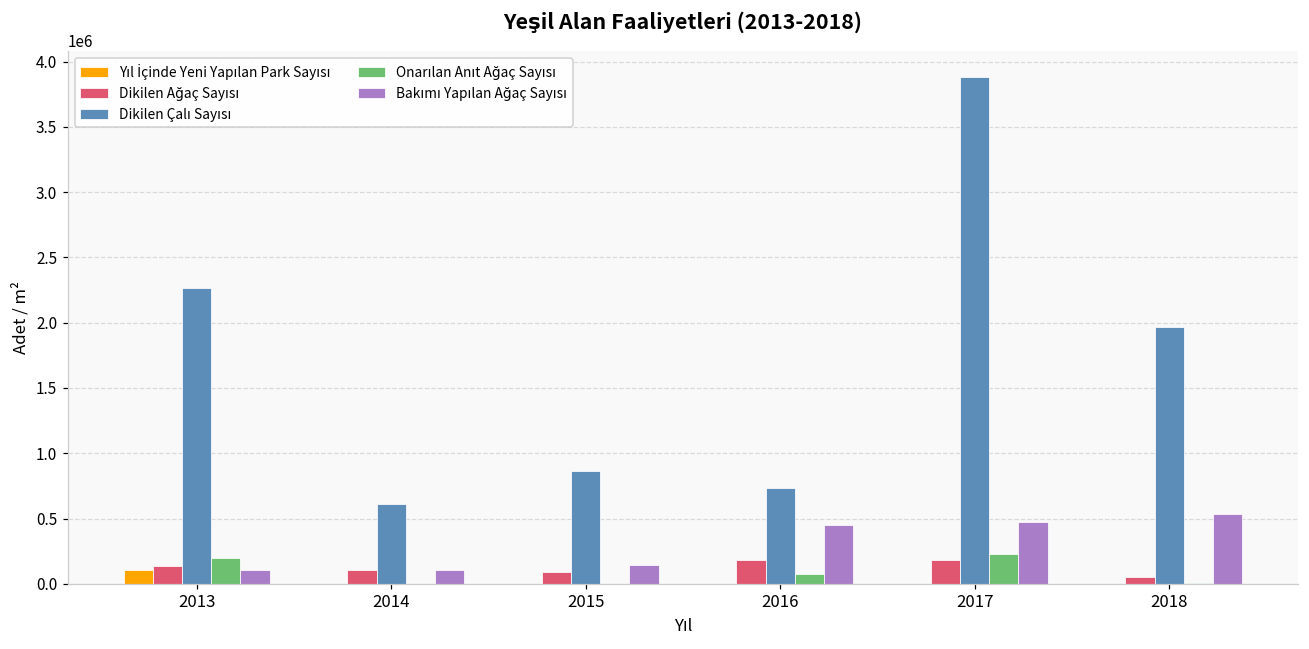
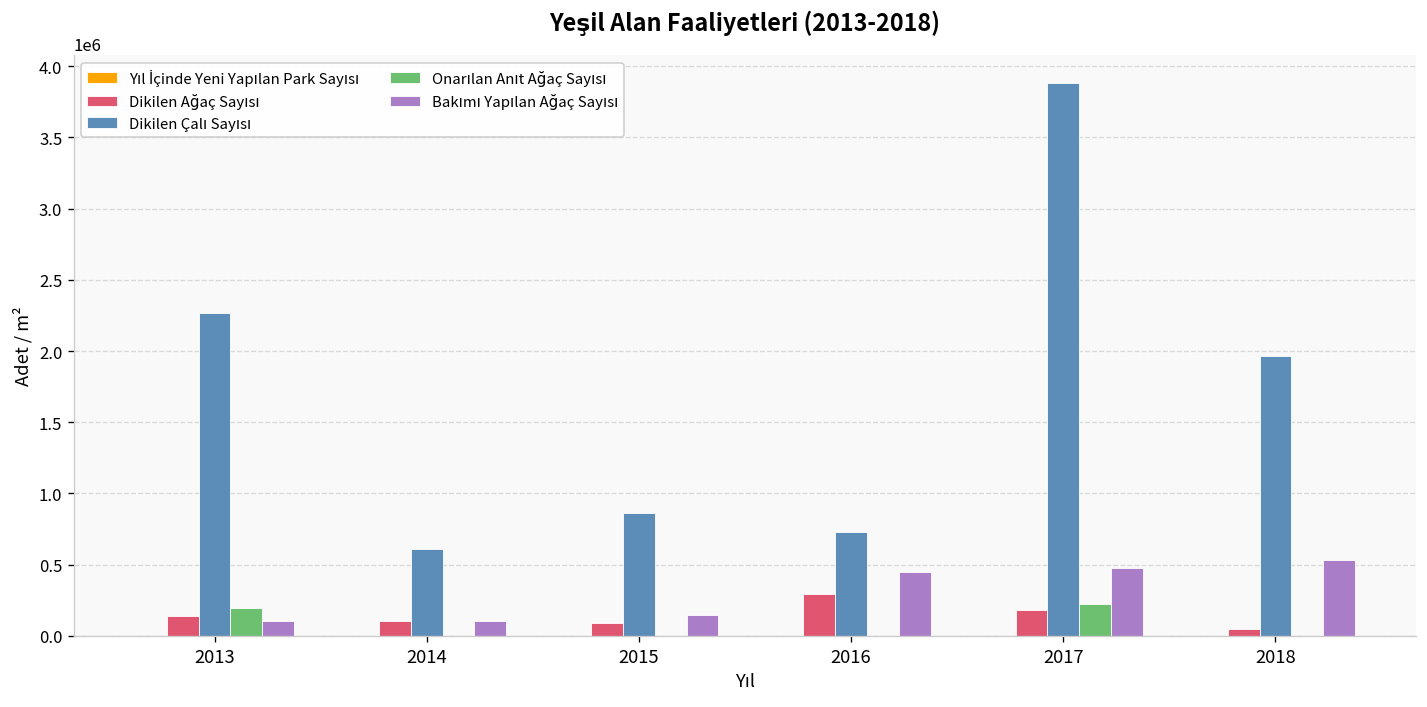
Yıl İçinde Yeni Yapılan Park Sayısı, 2013: 110000 -> 0
Dikilen Ağaç Sayısı, 2016: 180000 -> 300000
Onarılan Anıt Ağaç Sayısı, 2016: 80000 -> 0
